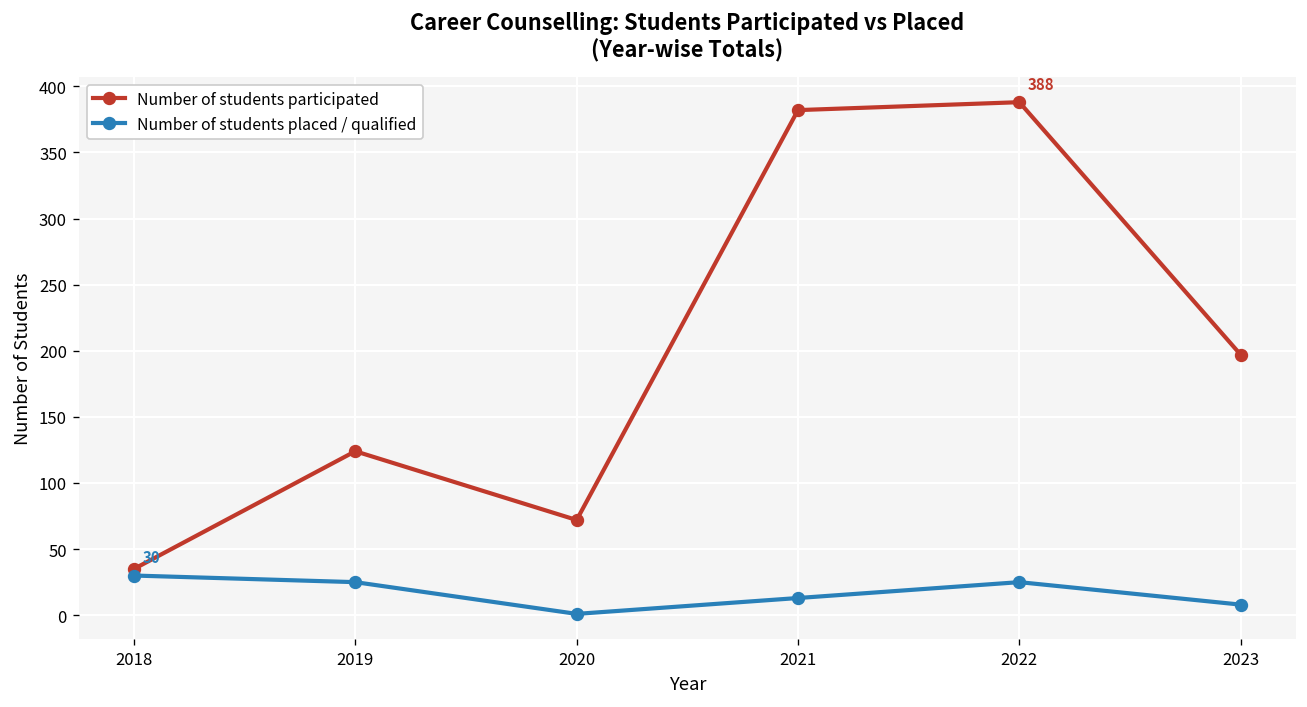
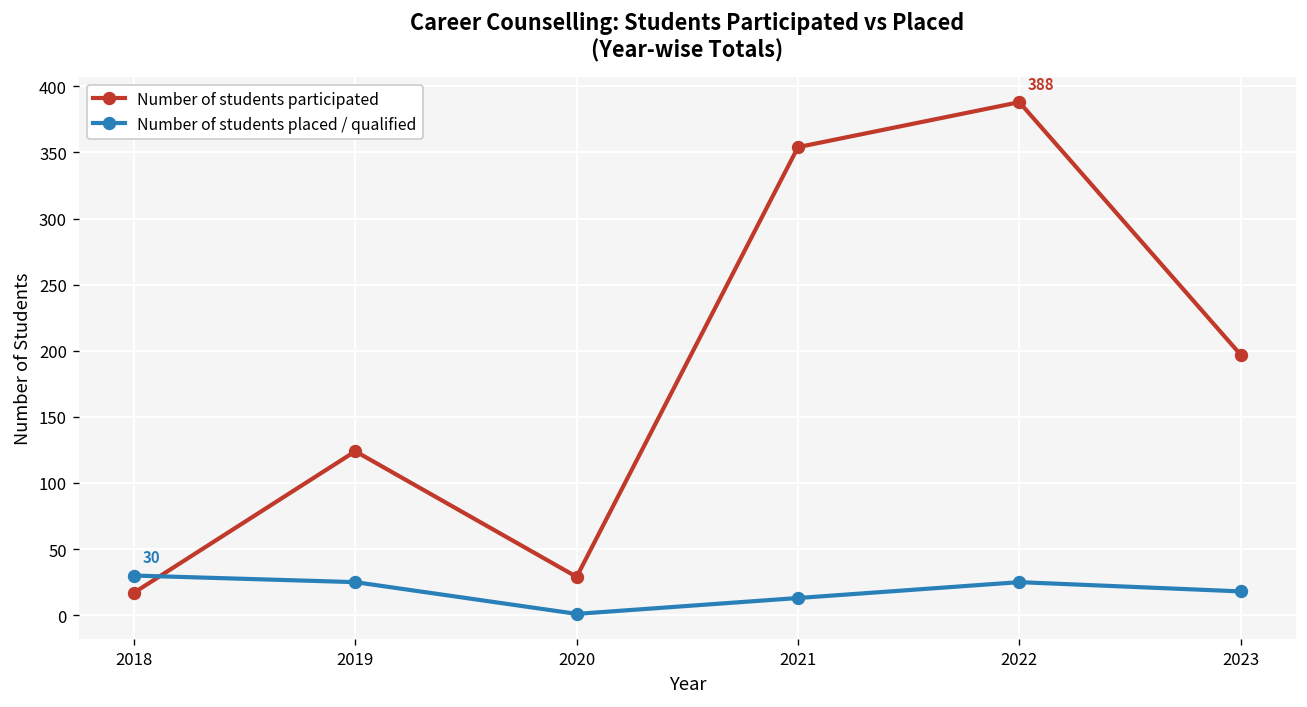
Number of students participated, 2018: 35 -> 17
Number of students participated, 2020: 72 -> 29
Number of students participated, 2021: 382 -> 354
Number of students placed / qualified, 2023: 8 -> 18
